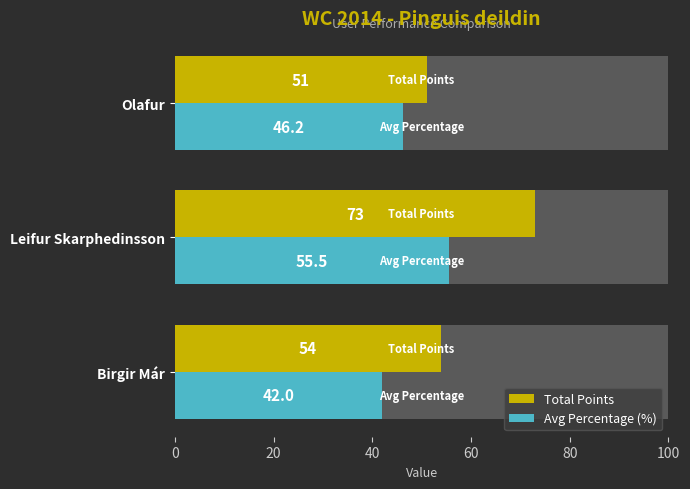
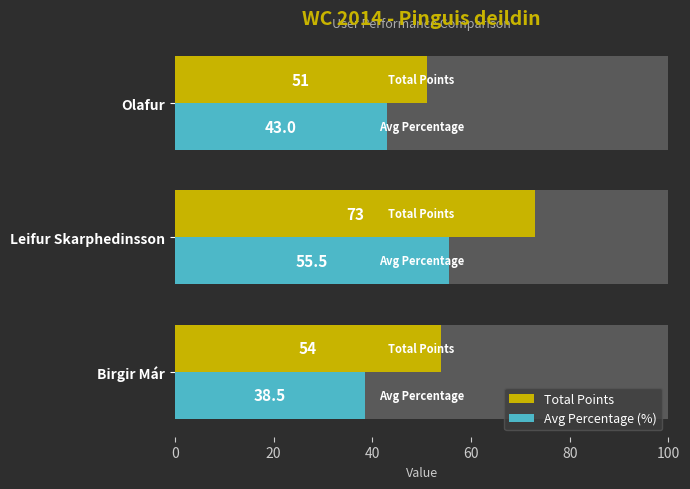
Avg Percentage (%), Olafur: 46.2 -> 43.0
Avg Percentage (%), Birgir Már: 42.0 -> 38.5
